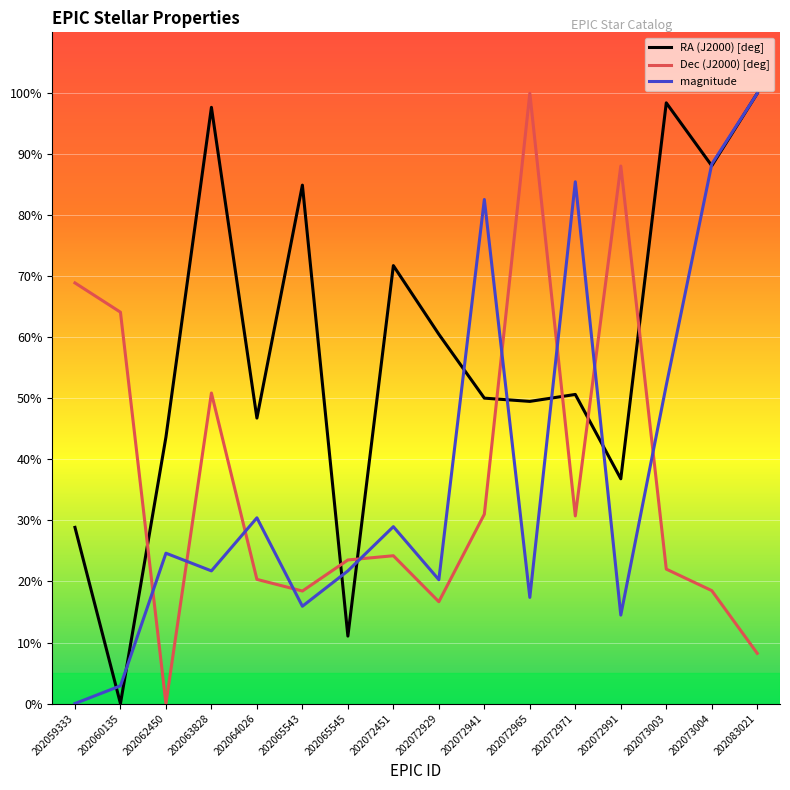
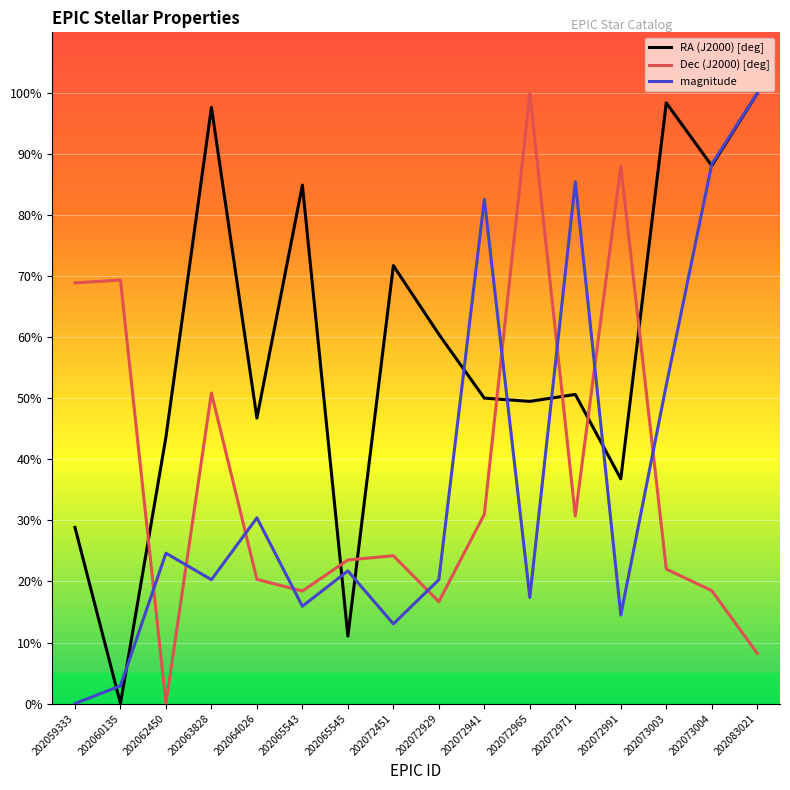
Dec (J2000) [deg], 202060135: 64% -> 69%
magnitude, 202063828: 22% -> 20%
magnitude, 202072451: 29% -> 13%
